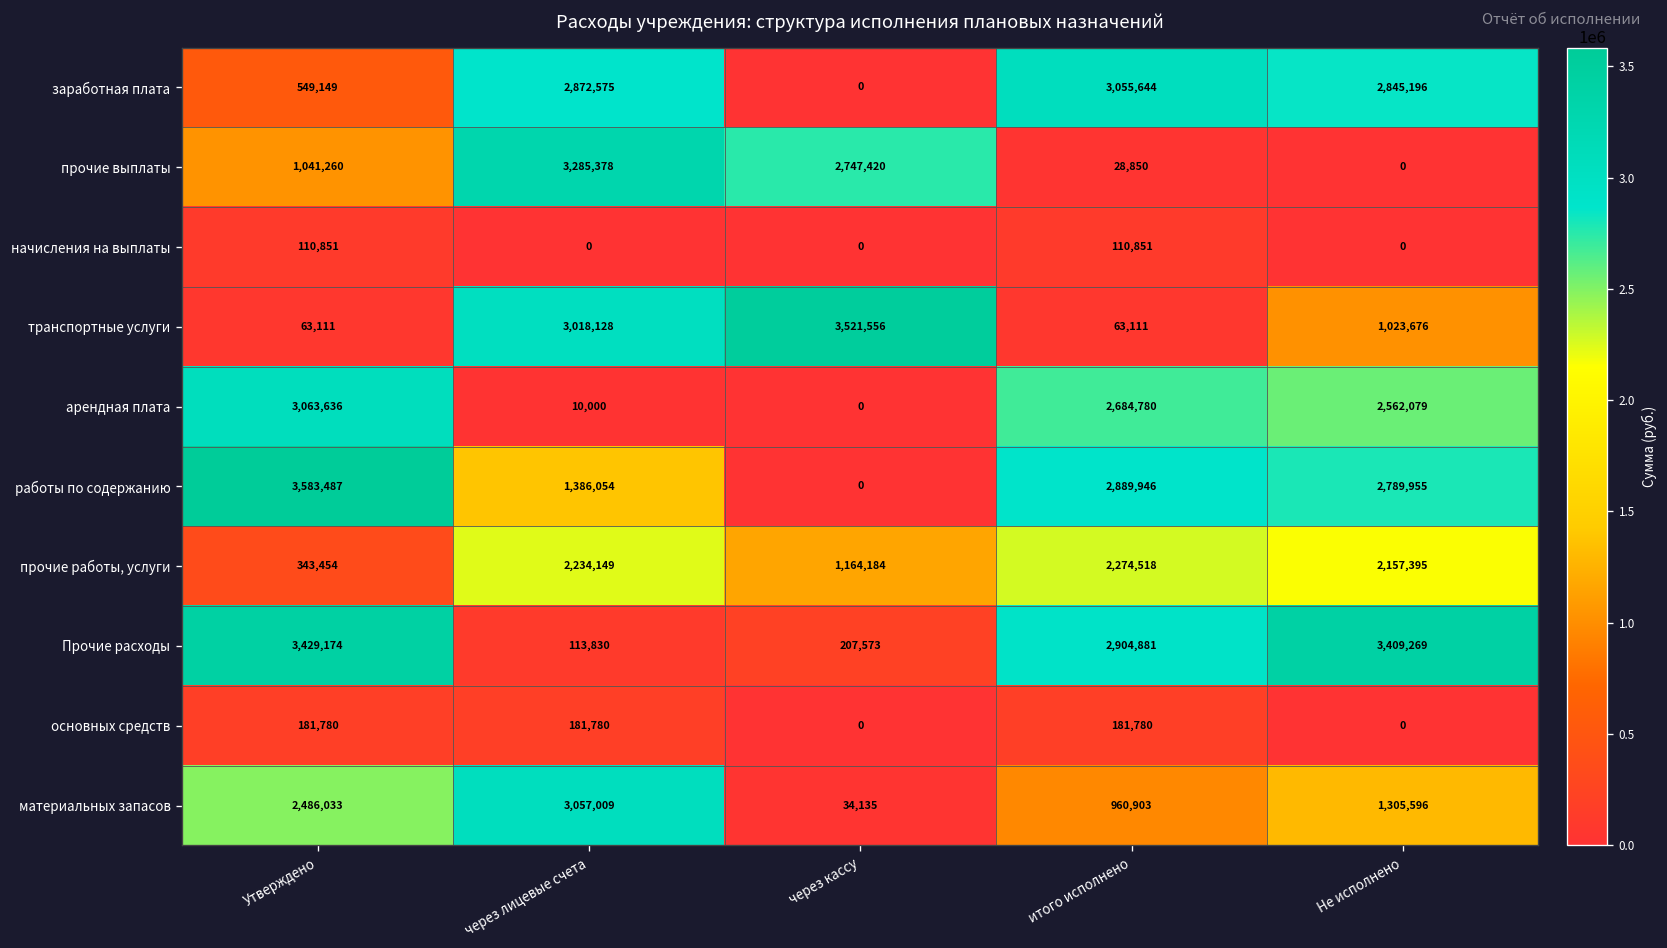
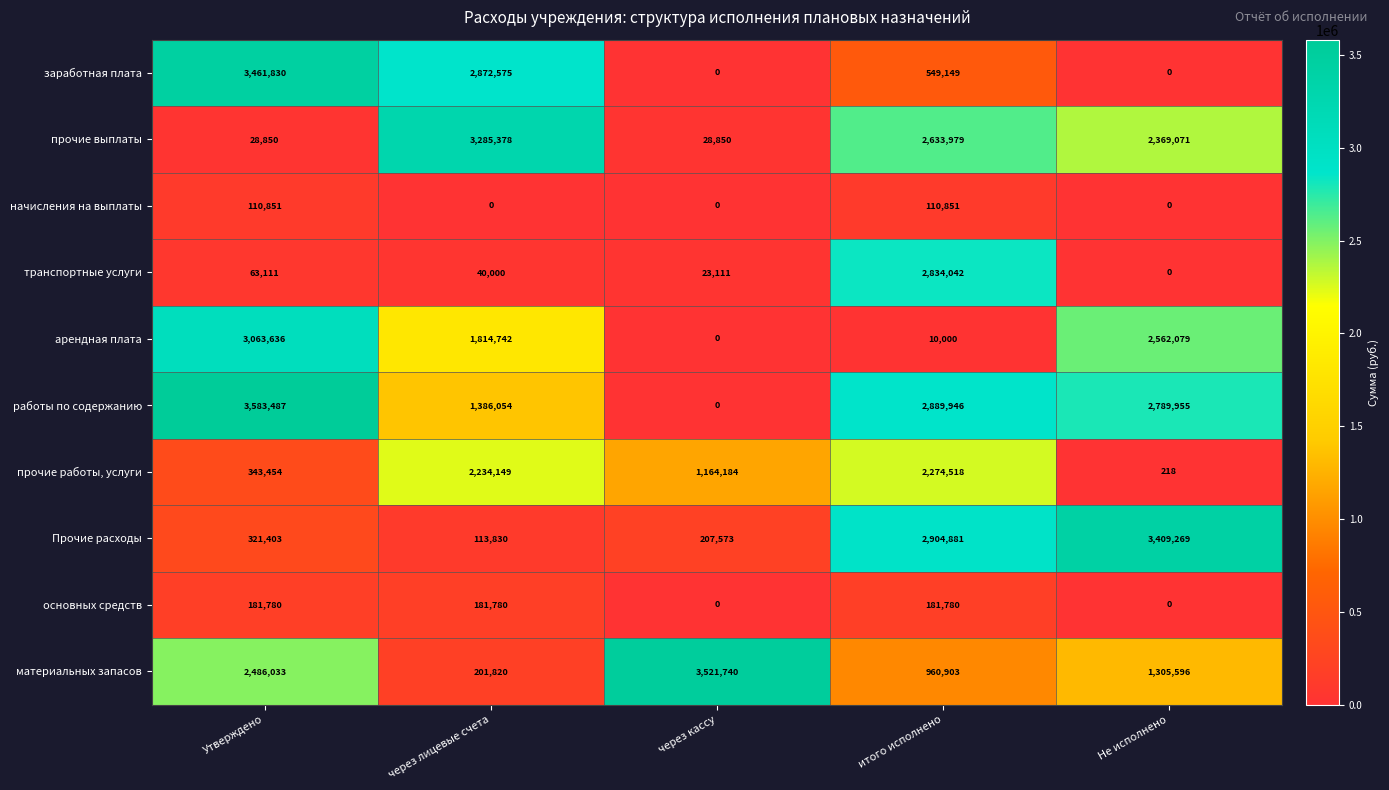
заработная плата, Утверждено: 549,149 -> 3,461,830
заработная плата, итого исполнено: 3,055,644 -> 549,149
заработная плата, Не исполнено: 2,845,196 -> 0
прочие выплаты, Утверждено: 1,041,260 -> 28,850
прочие выплаты, через кассу: 2,747,420 -> 28,850
прочие выплаты, итого исполнено: 28,850 -> 2,633,979
прочие выплаты, Не исполнено: 0 -> 2,369,071
транспортные услуги, через лицевые счета: 3,018,128 -> 40,000
транспортные услуги, через кассу: 3,521,556 -> 23,111
транспортные услуги, итого исполнено: 63,111 -> 2,834,042
транспортные услуги, Не исполнено: 1,023,676 -> 0
арендная плата, через лицевые счета: 10,000 -> 1,814,742
арендная плата, итого исполнено: 2,684,780 -> 10,000
прочие работы, услуги, Не исполнено: 2,157,395 -> 218
Прочие расходы, Утверждено: 3,429,174 -> 321,403
материальных запасов, через лицевые счета: 3,057,009 -> 201,820
материальных запасов, через кассу: 34,135 -> 3,521,740
